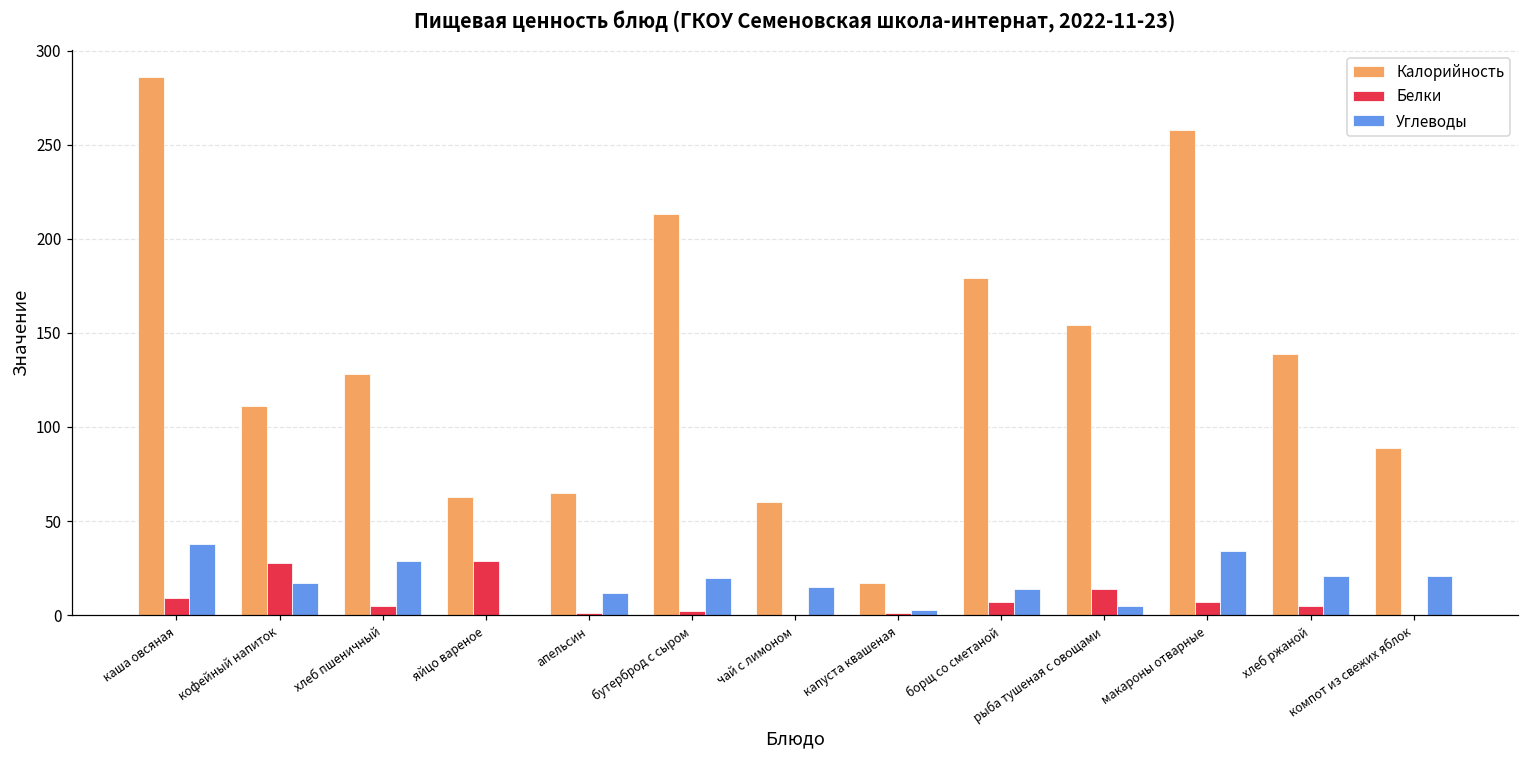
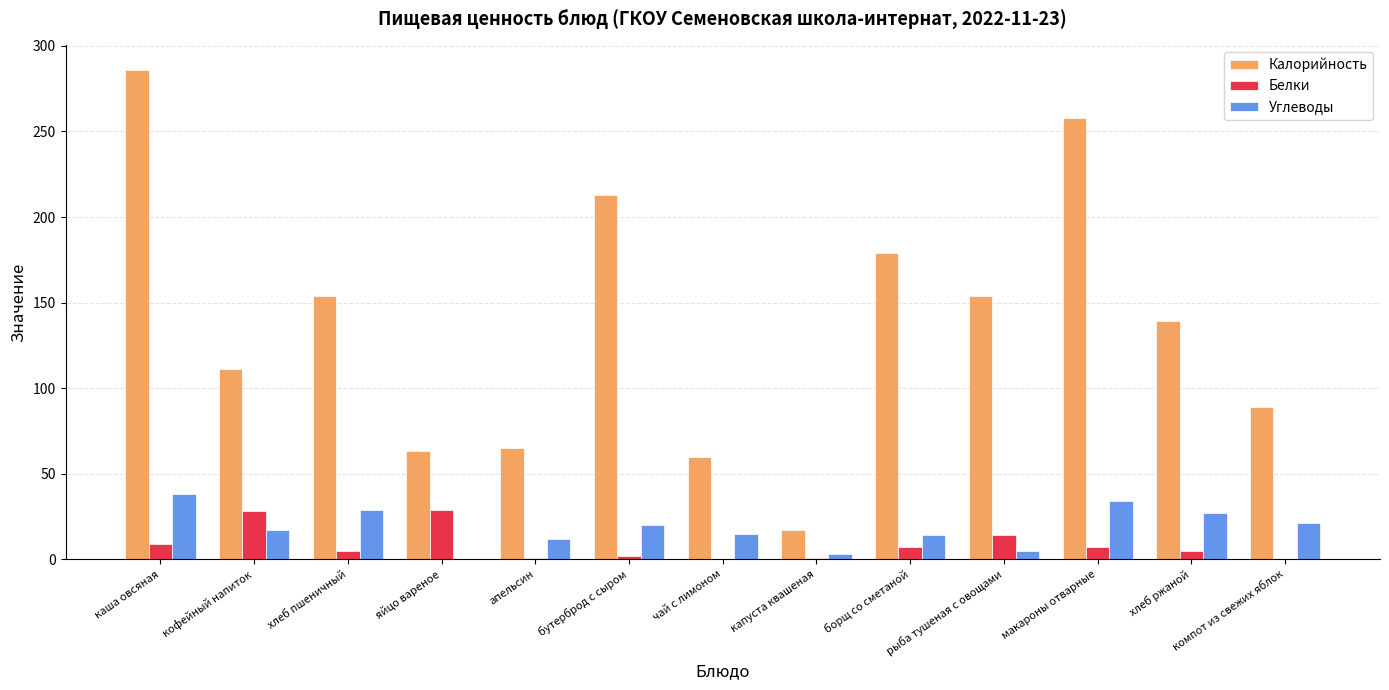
Калорийность, хлеб пшеничный: 128 -> 154
Углеводы, хлеб ржаной: 21 -> 27
